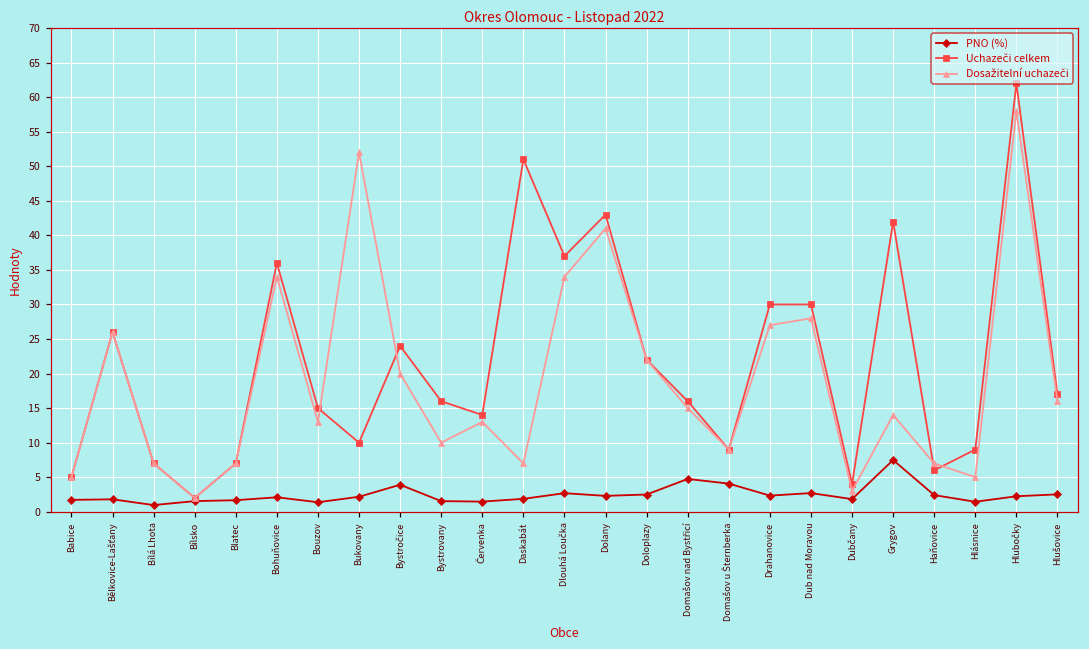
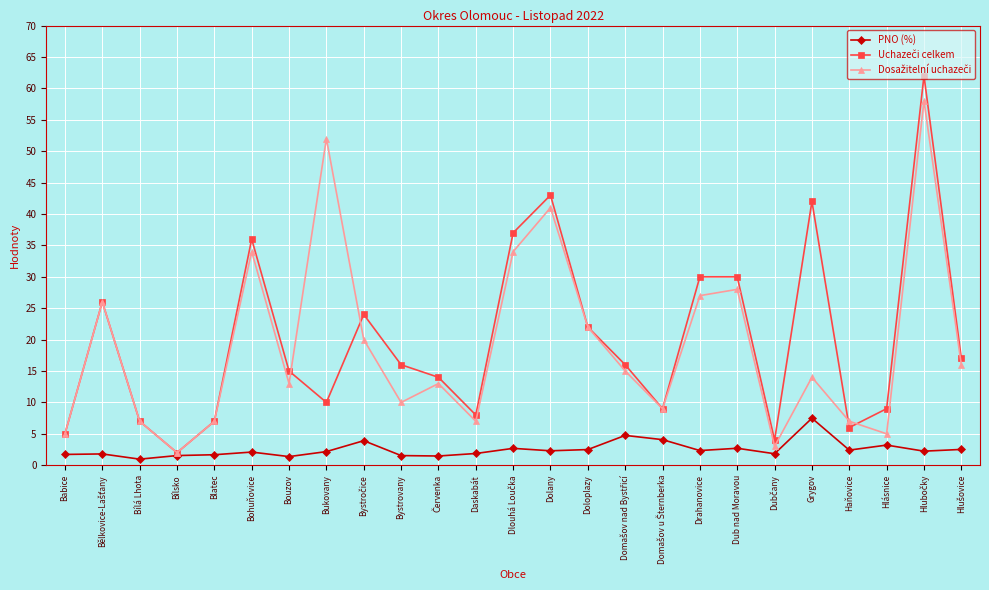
Uchazeči celkem, Daskabát: 51 -> 8
PNO (%), Hlásnice: 1 -> 3
